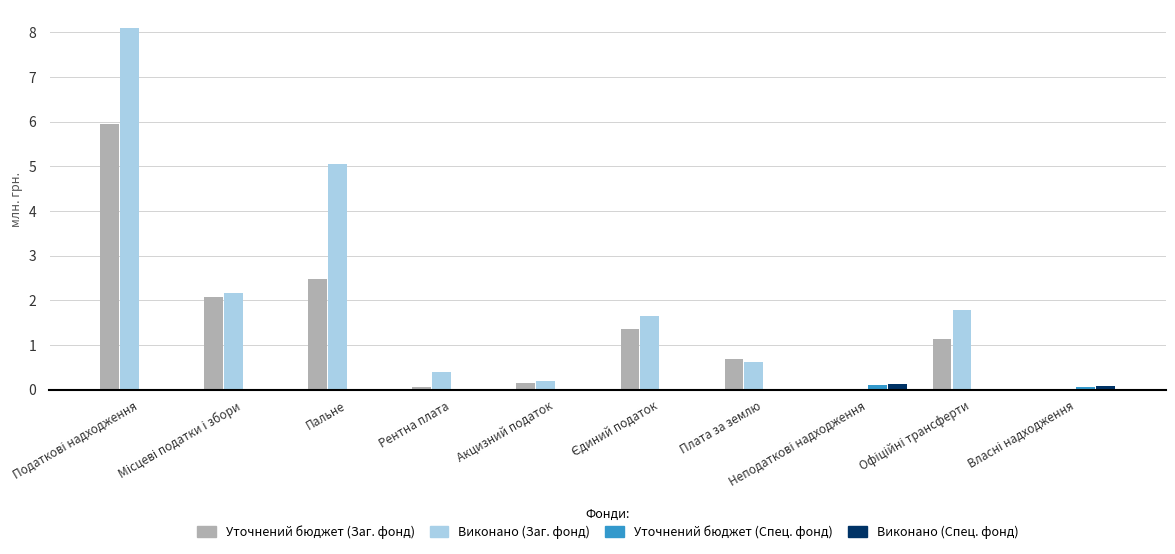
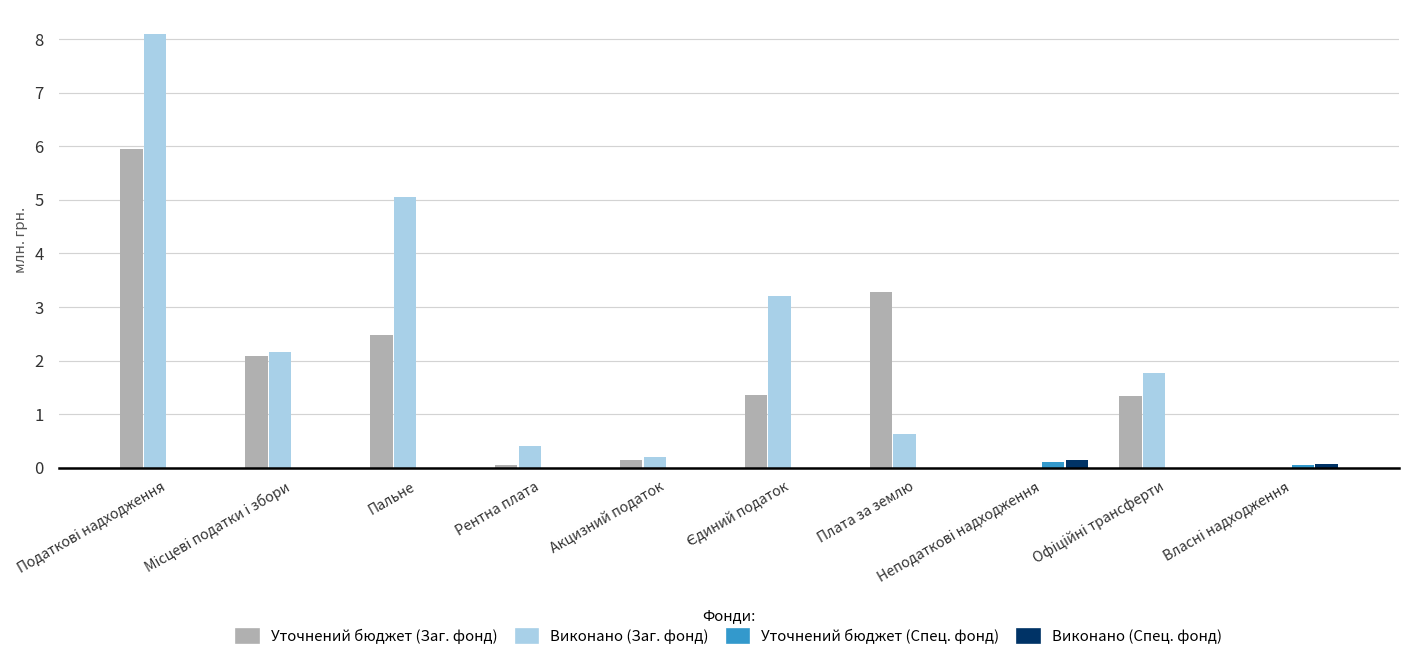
Виконано (Заг. фонд), Єдиний податок: 1.7 -> 3.2
Уточнений бюджет (Заг. фонд), Плата за землю: 0.7 -> 3.3
Уточнений бюджет (Заг. фонд), Офіційні трансферти: 1.1 -> 1.3
